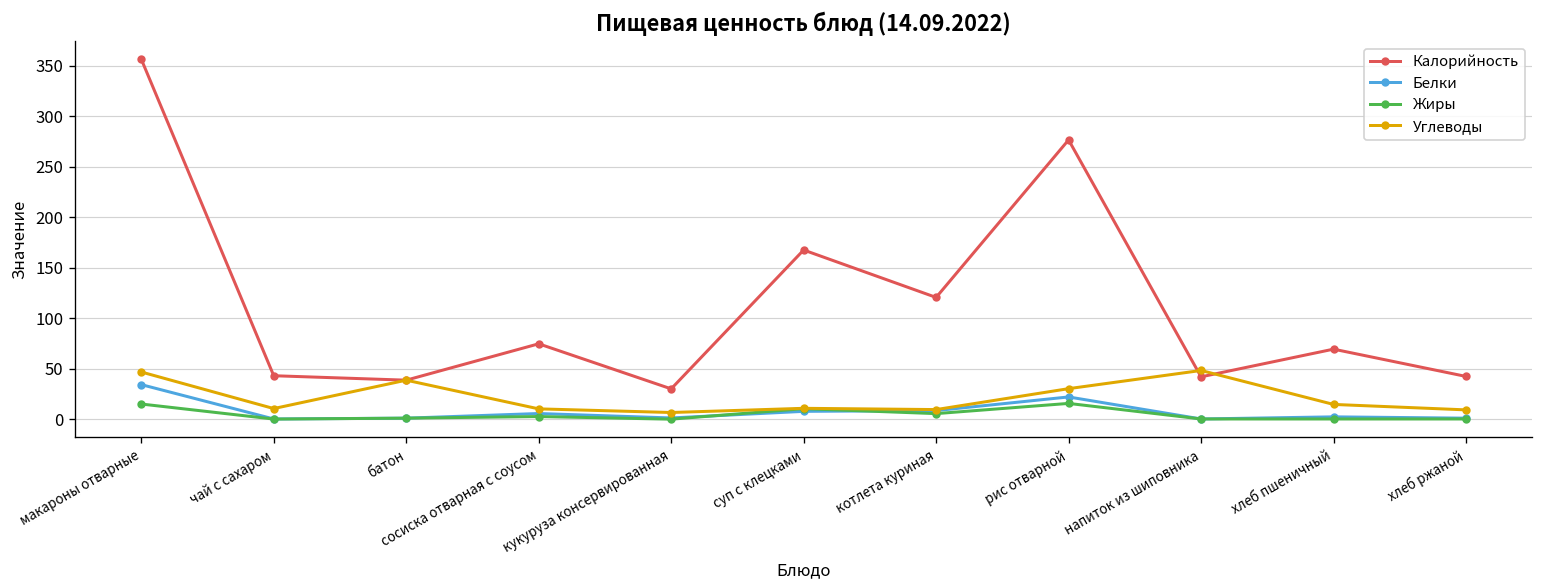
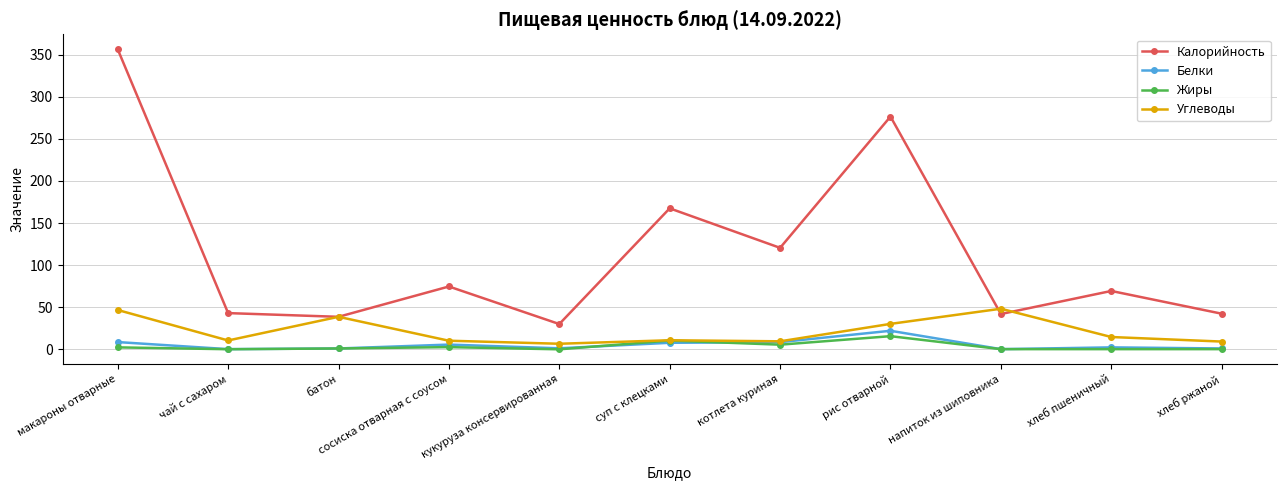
Белки, макароны отварные: 30 -> 10
Жиры, макароны отварные: 20 -> 0
